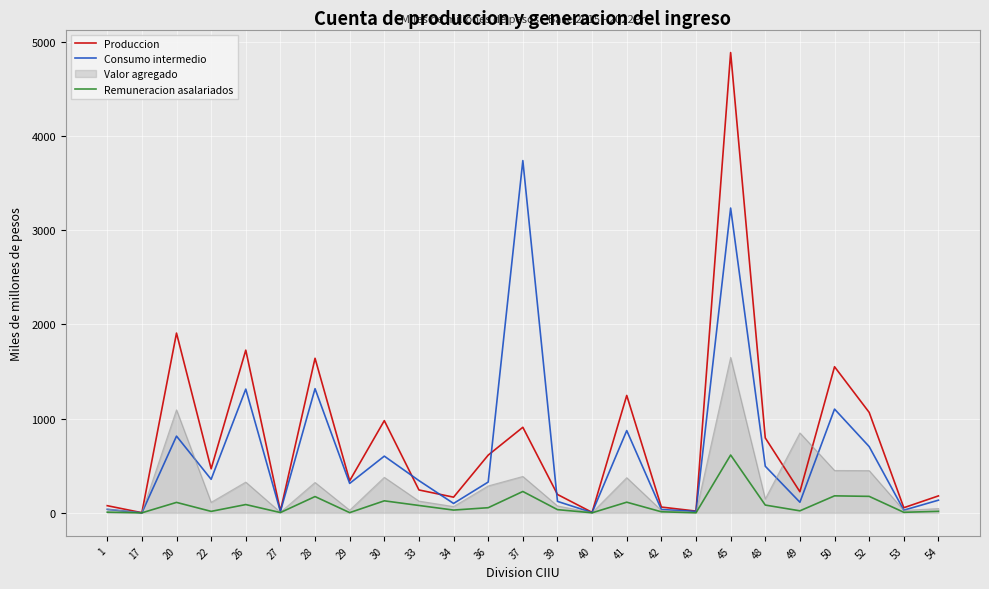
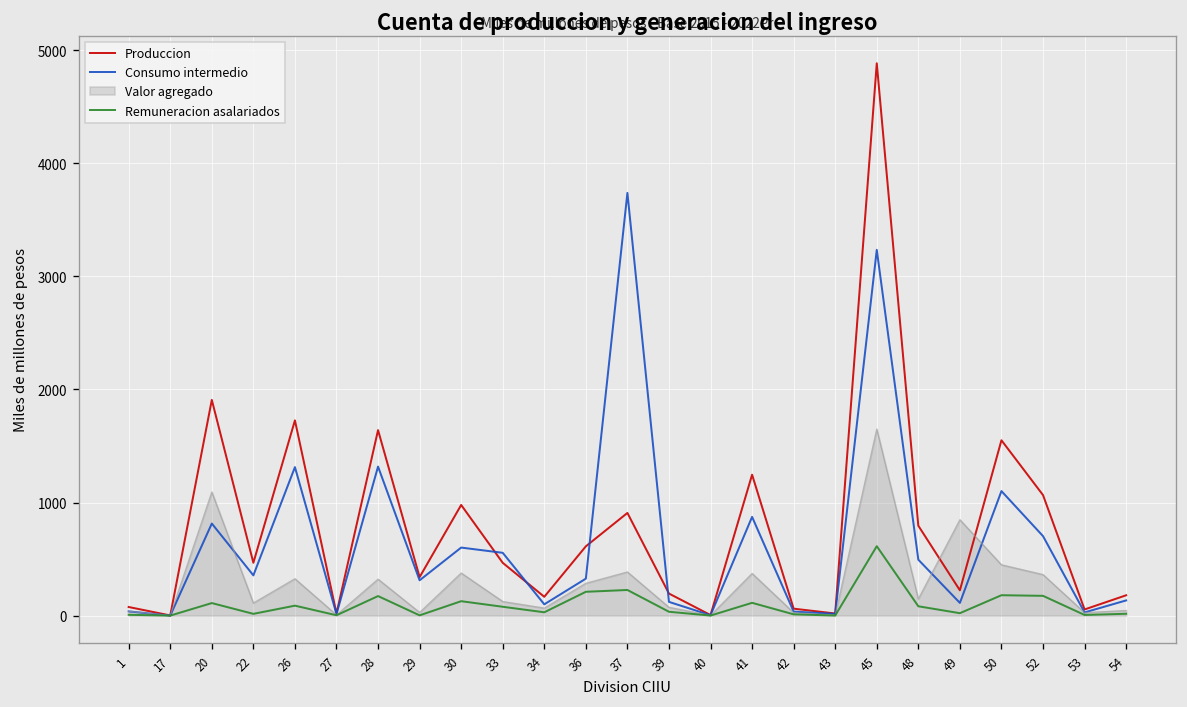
Produccion, 33: 200 -> 500
Consumo intermedio, 33: 300 -> 600
Remuneracion asalariados, 36: 100 -> 200
Valor agregado, 52: 450 -> 360
